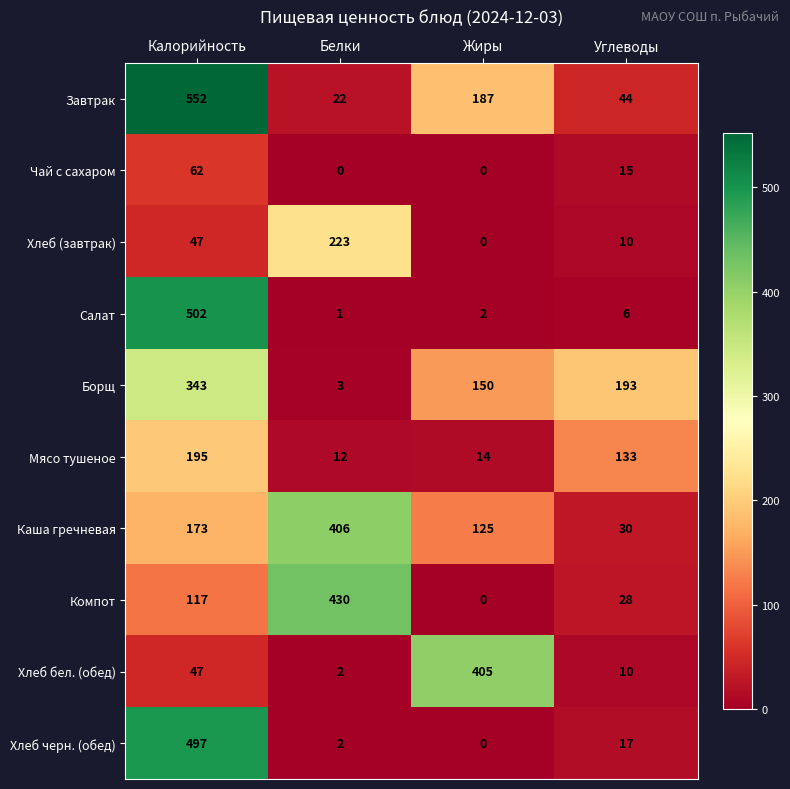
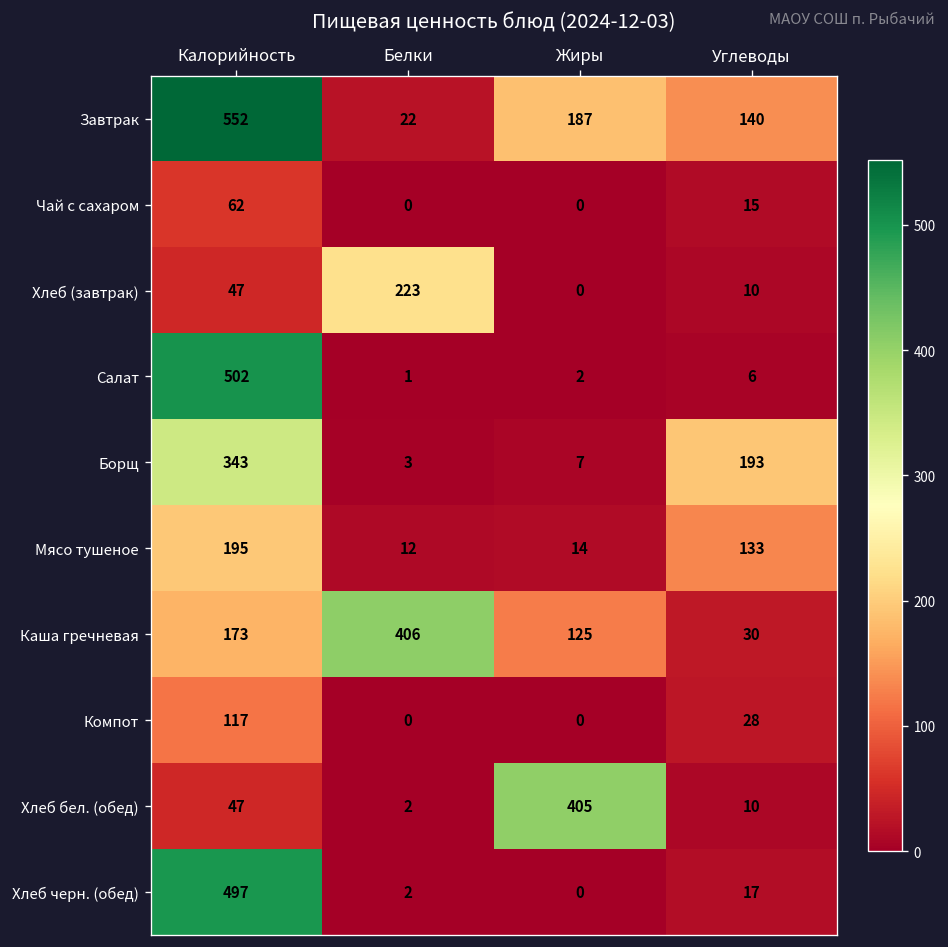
Завтрак, Углеводы: 44 -> 140
Борщ, Жиры: 150 -> 7
Компот, Белки: 430 -> 0
